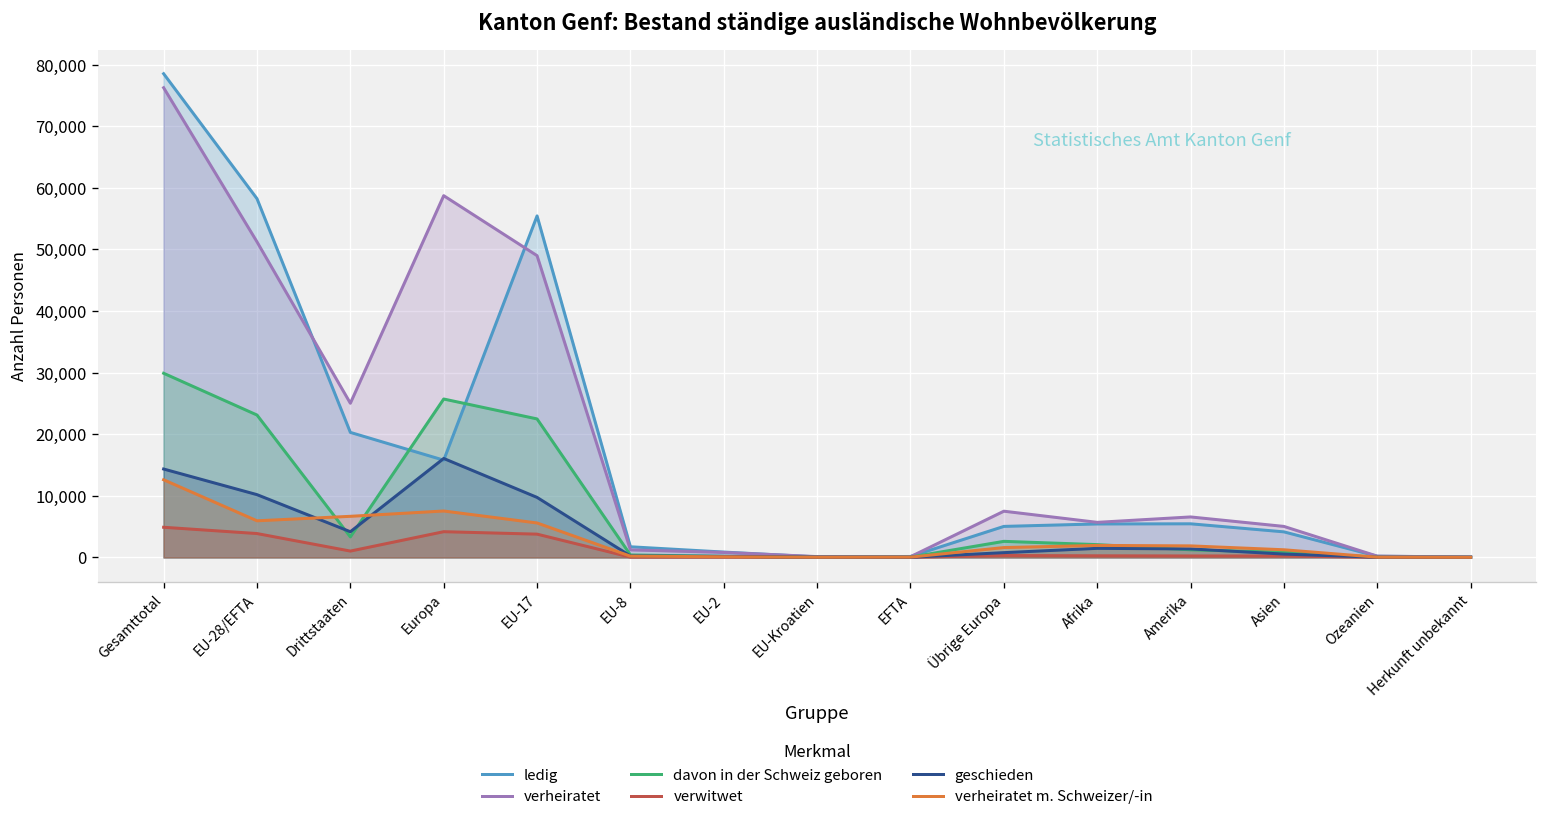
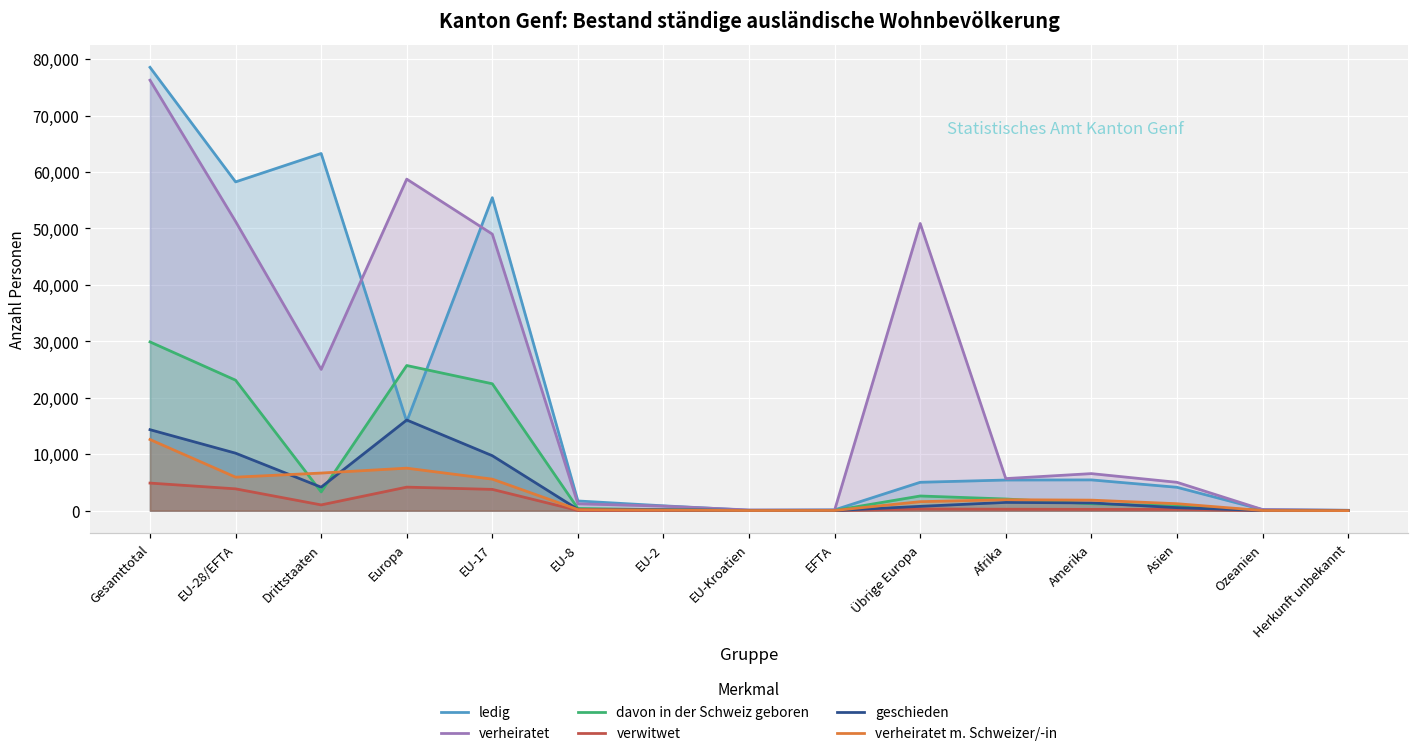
ledig, Drittstaaten: 20,000 -> 63,000
verheiratet, Übrige Europa: 7,000 -> 51,000
